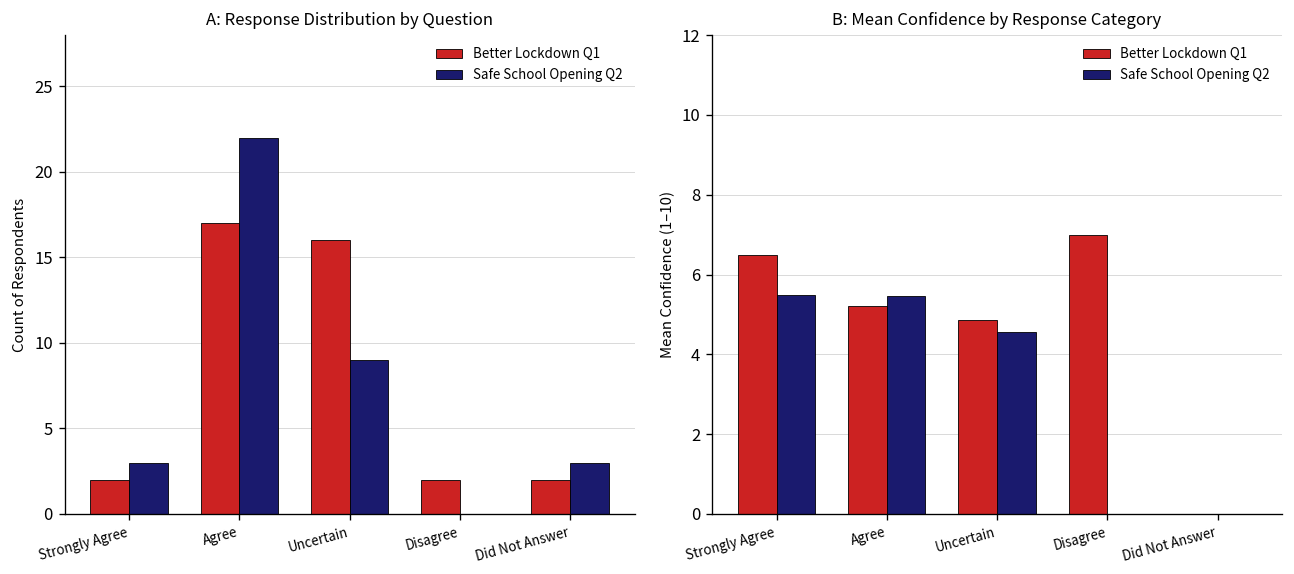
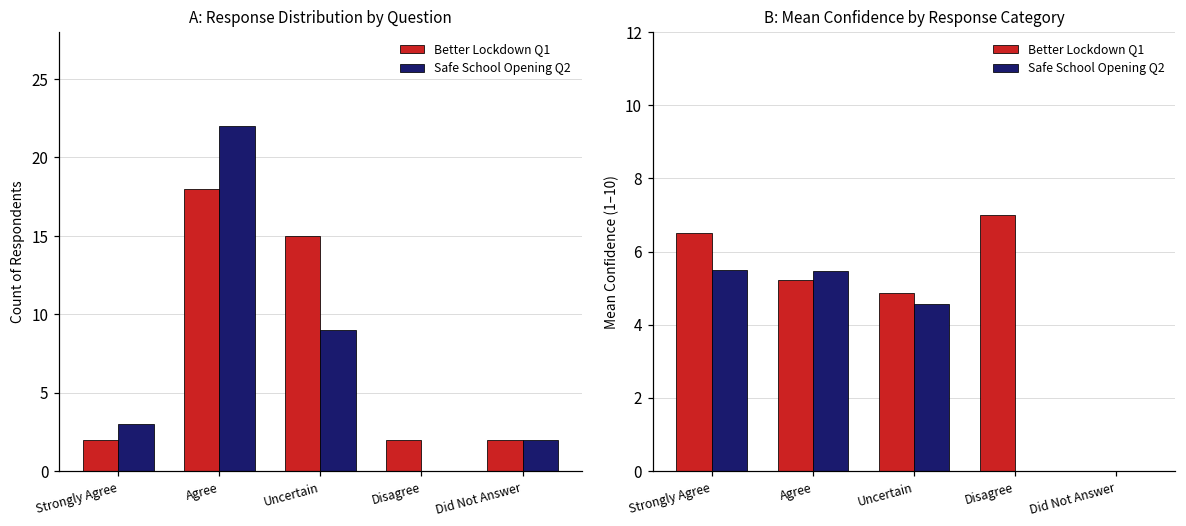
A: Response Distribution by Question, Better Lockdown Q1, Agree: 17 -> 18
A: Response Distribution by Question, Better Lockdown Q1, Uncertain: 16 -> 15
A: Response Distribution by Question, Safe School Opening Q2, Did Not Answer: 3 -> 2
